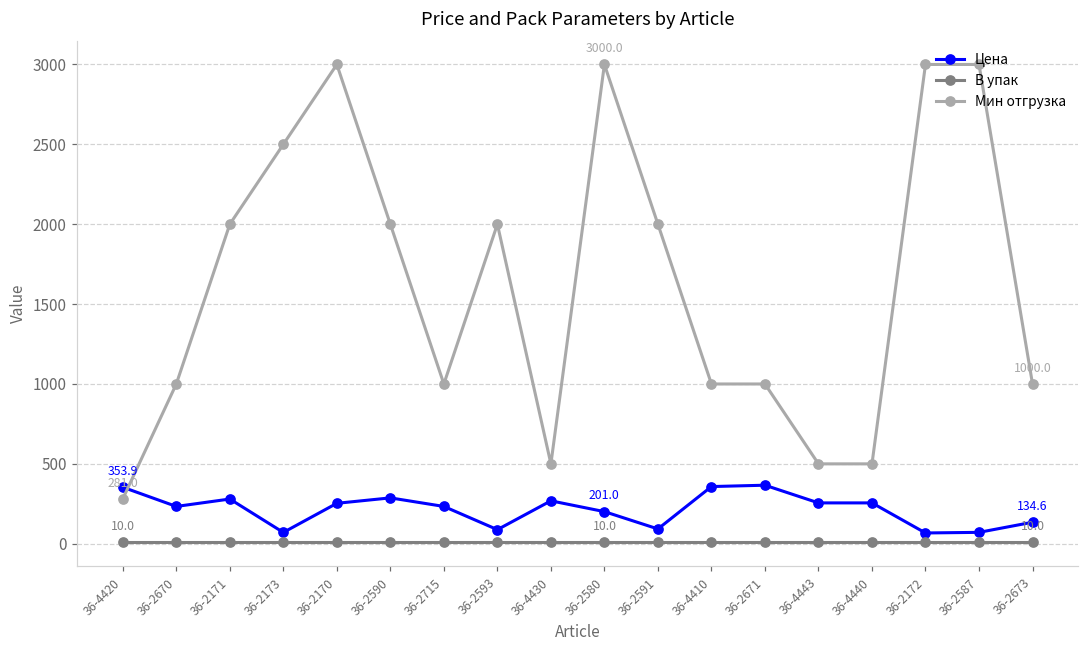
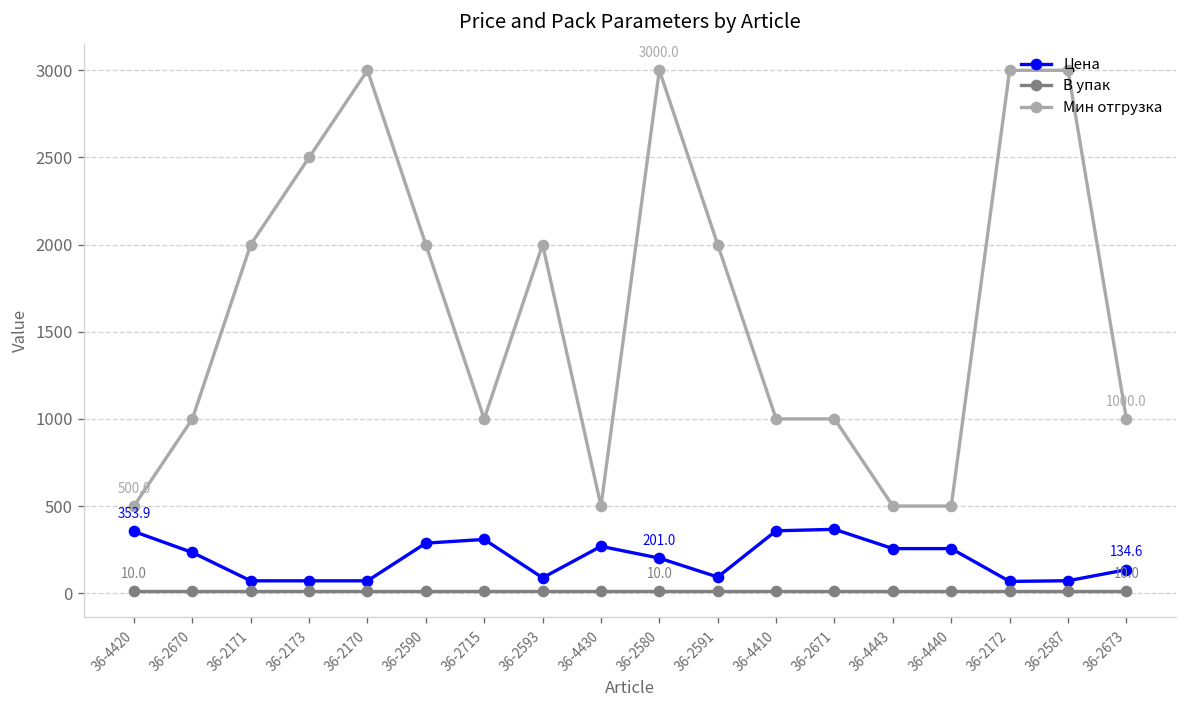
Мин отгрузка, 36-4420: 281.0 -> 500.0
Цена, 36-2171: 280 -> 70
Цена, 36-2170: 250 -> 70
Цена, 36-2715: 230 -> 310
